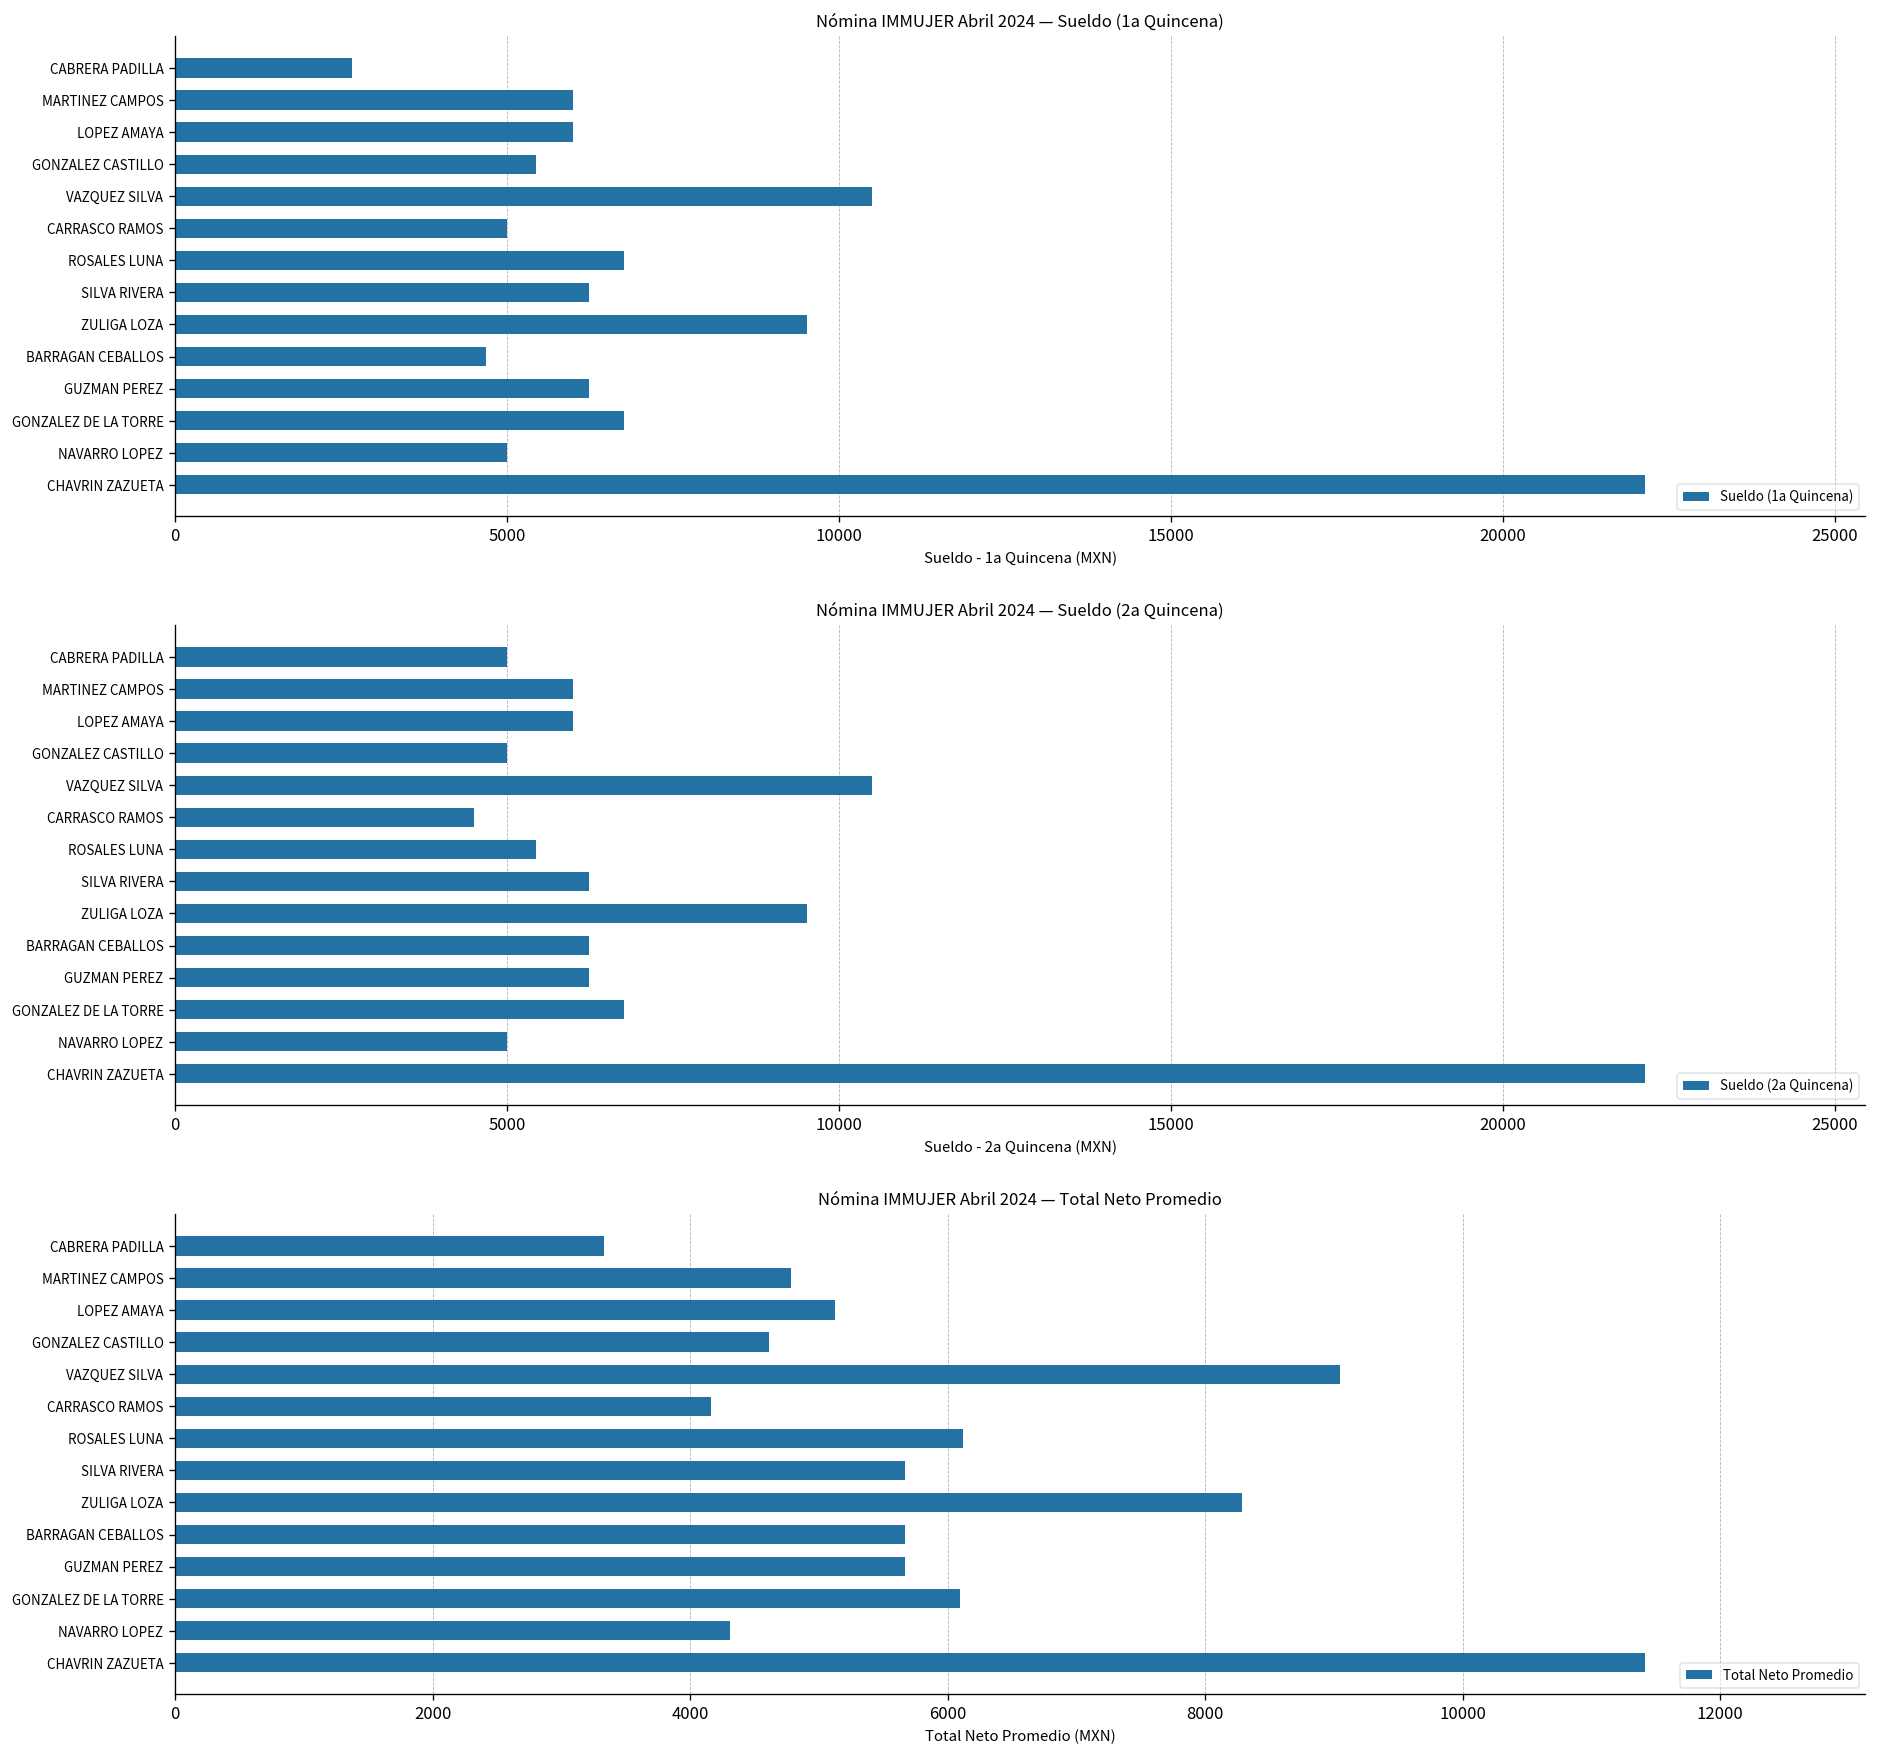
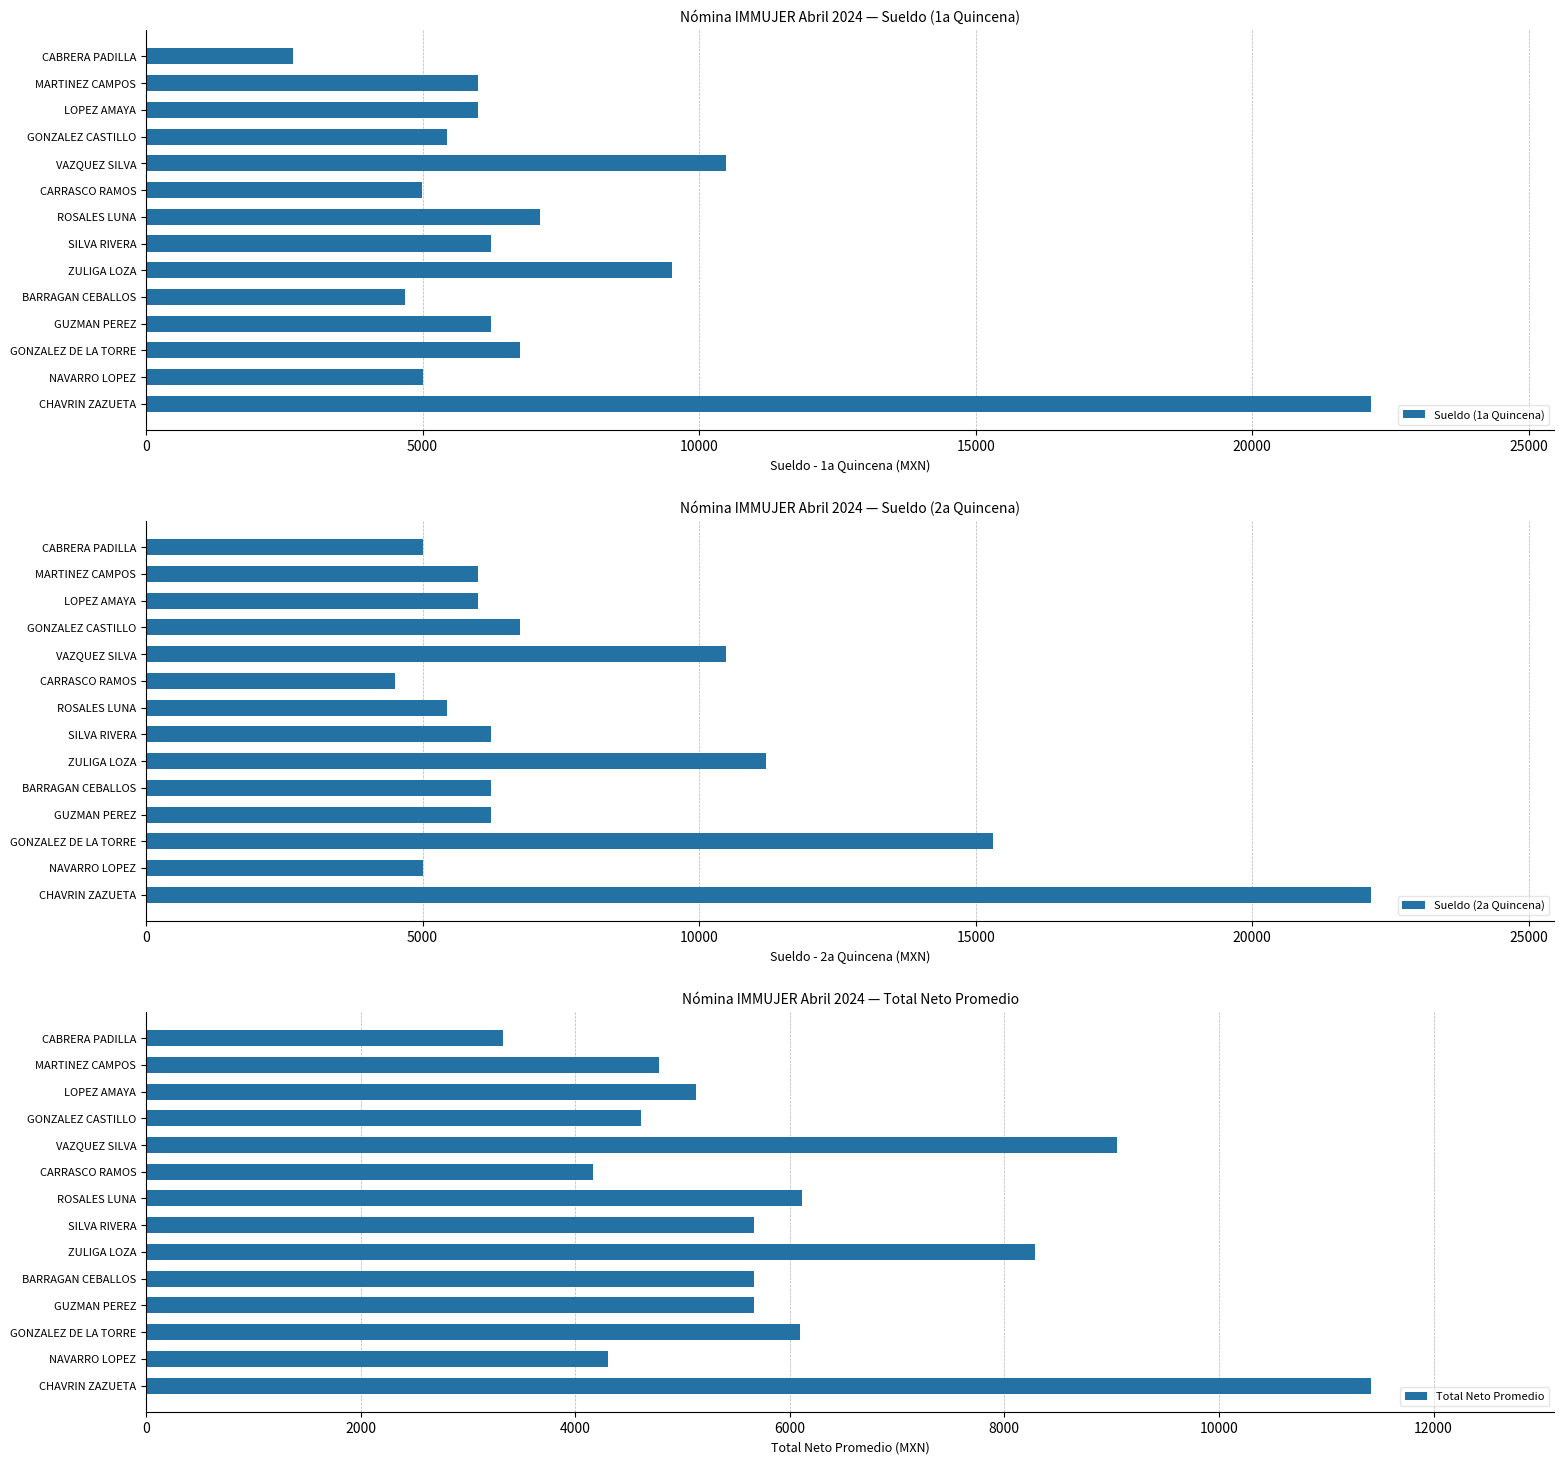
Nómina IMMUJER Abril 2024 — Sueldo (1a Quincena), ROSALES LUNA: 6800 -> 7100
Nómina IMMUJER Abril 2024 — Sueldo (2a Quincena), GONZALEZ CASTILLO: 5000 -> 6800
Nómina IMMUJER Abril 2024 — Sueldo (2a Quincena), ZULIGA LOZA: 9500 -> 11200
Nómina IMMUJER Abril 2024 — Sueldo (2a Quincena), GONZALEZ DE LA TORRE: 6800 -> 15300
